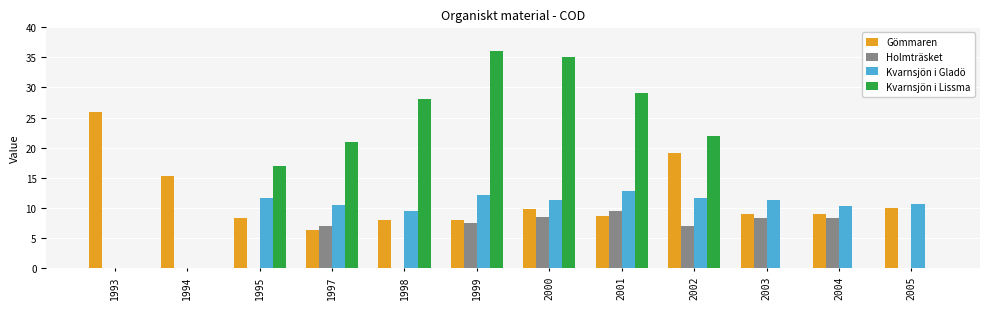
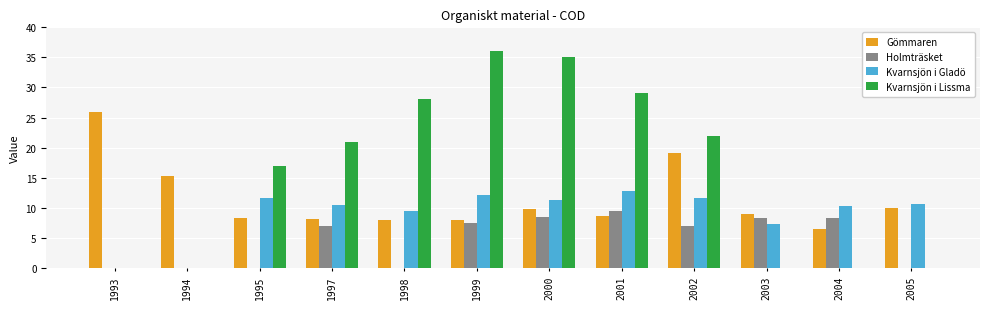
Gömmaren, 1997: 6 -> 8
Kvarnsjön i Gladö, 2003: 11 -> 7
Gömmaren, 2004: 9 -> 7
